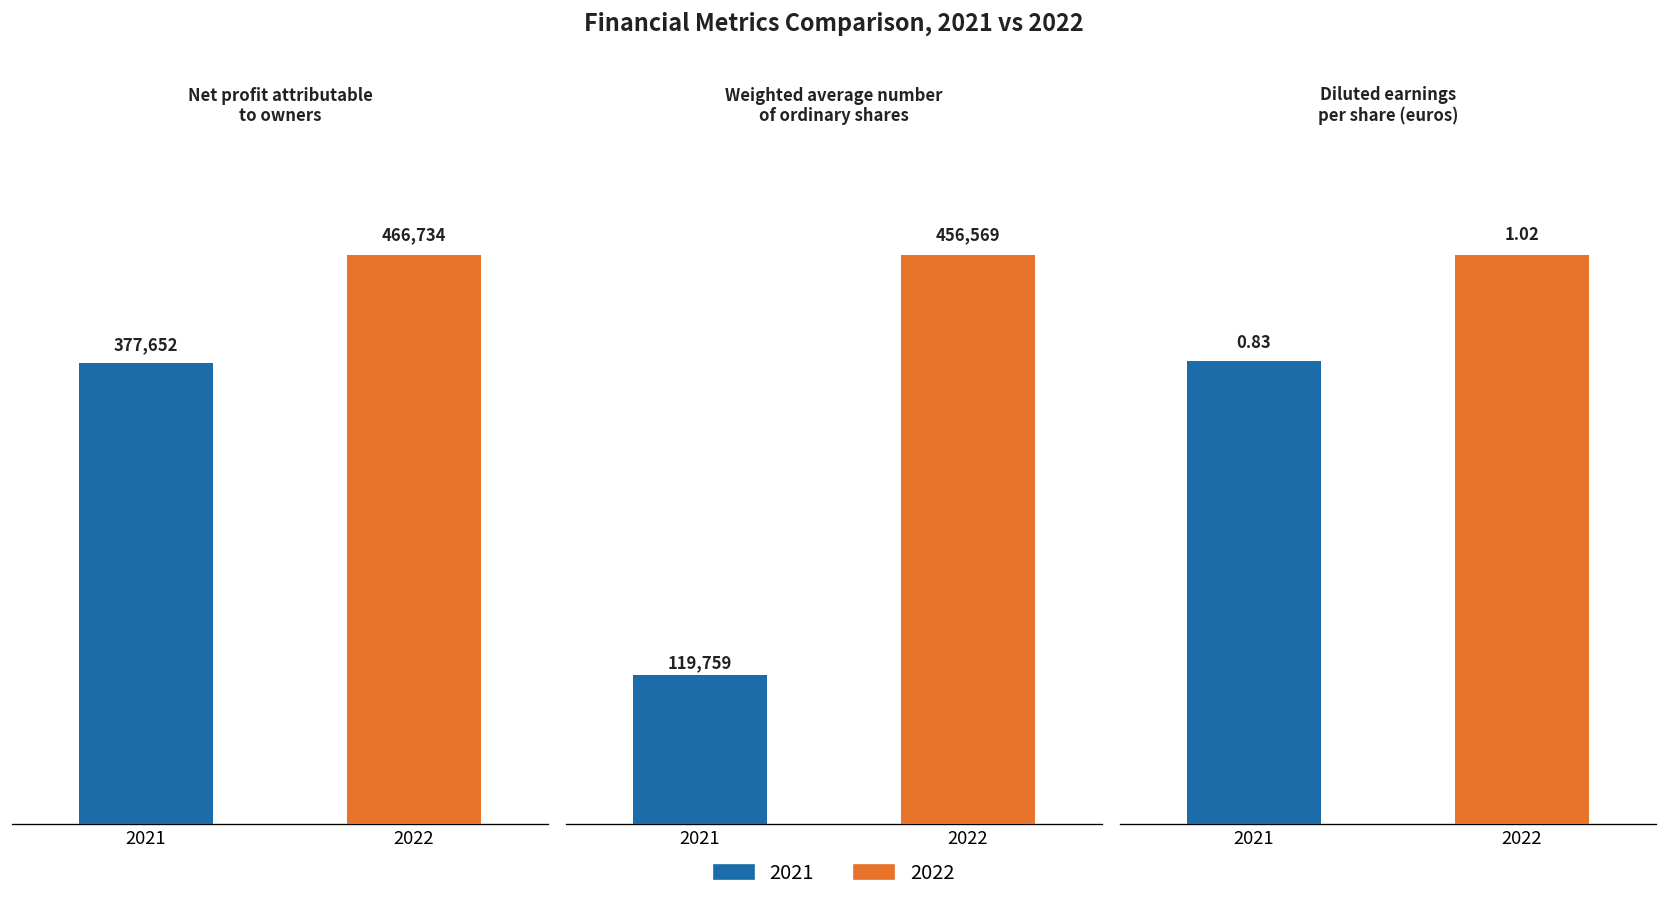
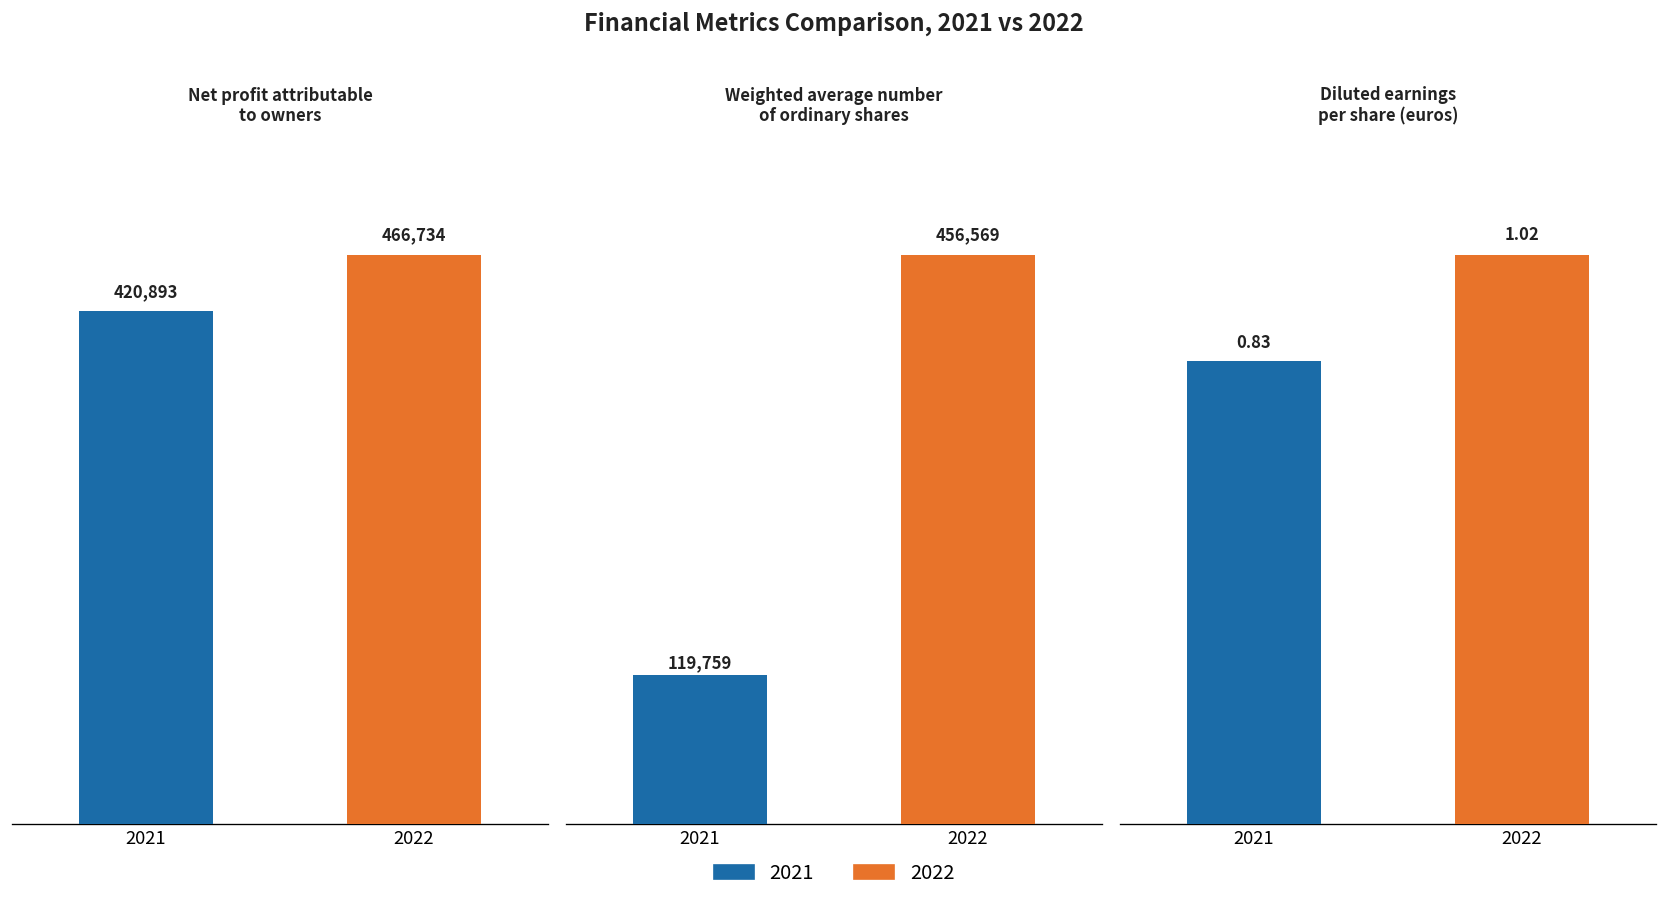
Net profit attributable to owners, 2021: 377,652 -> 420,893
